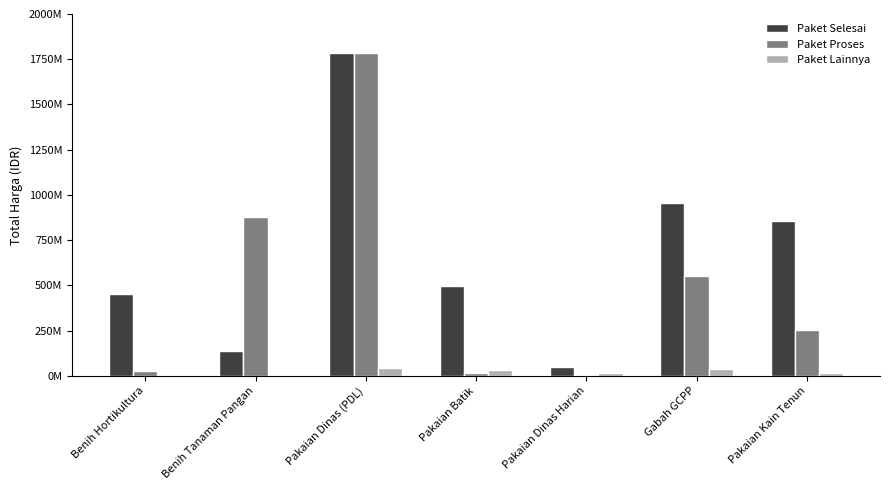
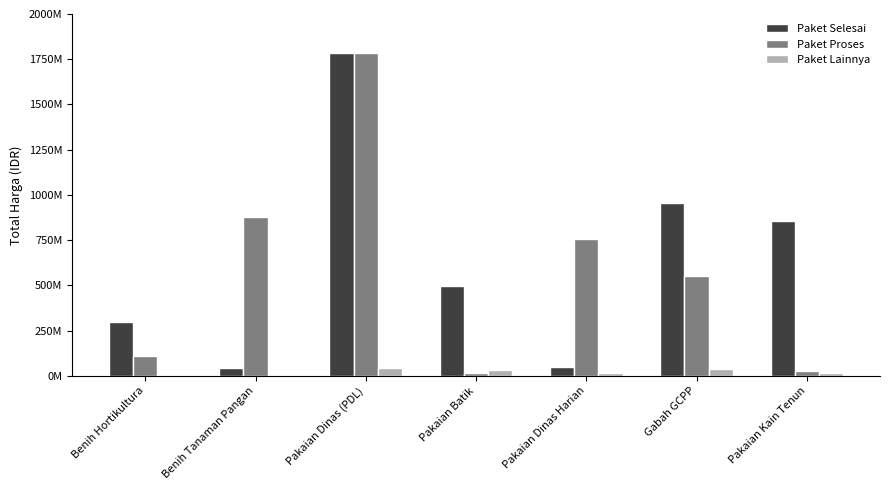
Paket Selesai, Benih Hortikultura: 450000000 -> 300000000
Paket Proses, Benih Hortikultura: 20000000 -> 110000000
Paket Selesai, Benih Tanaman Pangan: 140000000 -> 40000000
Paket Proses, Pakaian Dinas Harian: 10000000 -> 760000000
Paket Proses, Pakaian Kain Tenun: 250000000 -> 30000000
